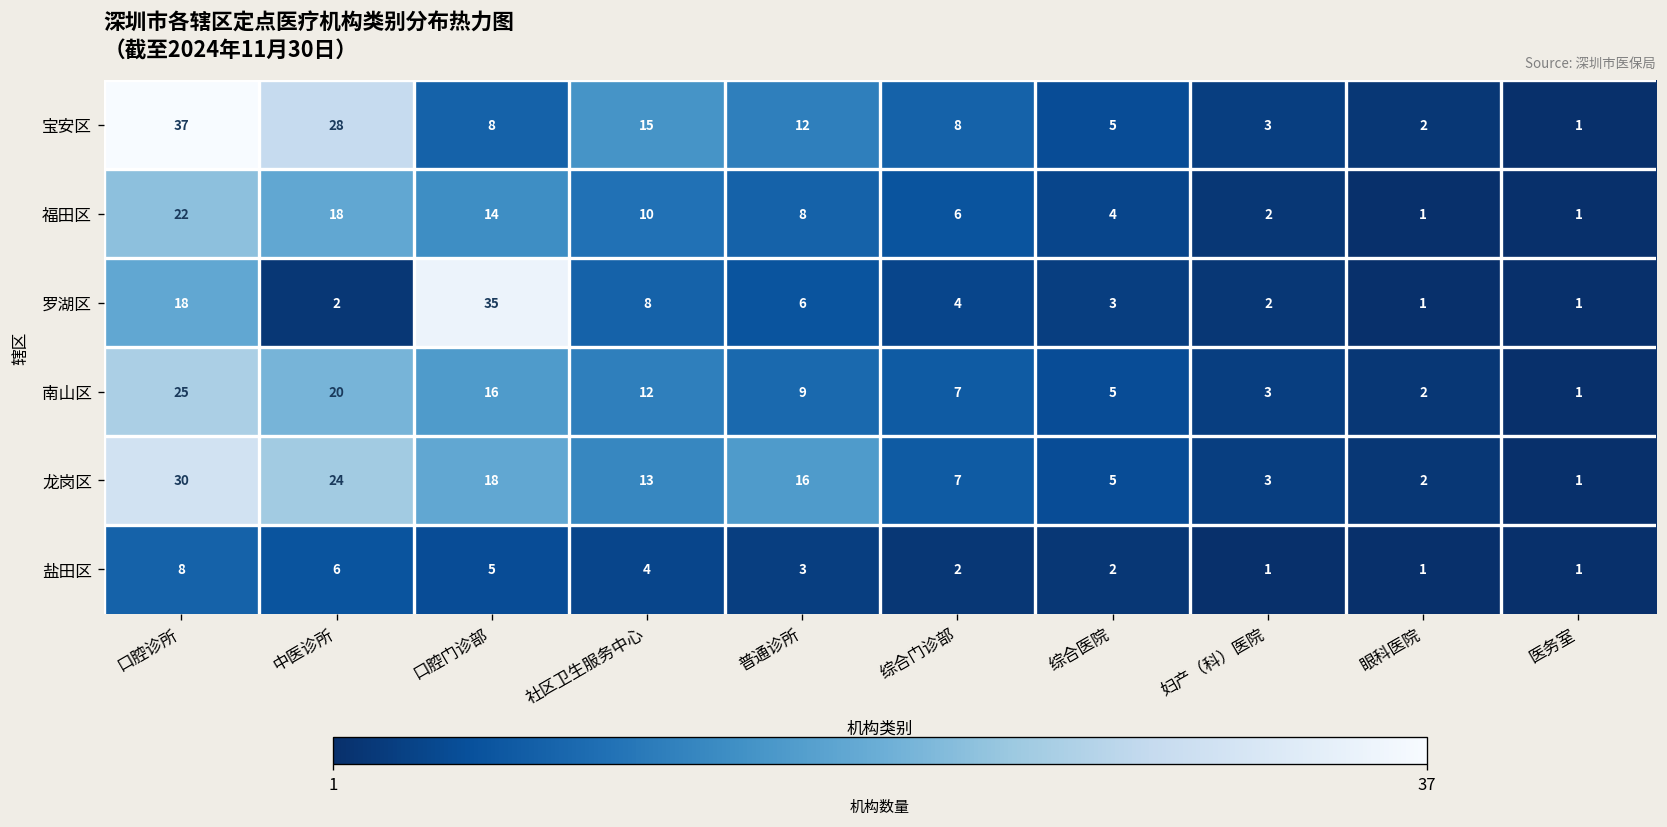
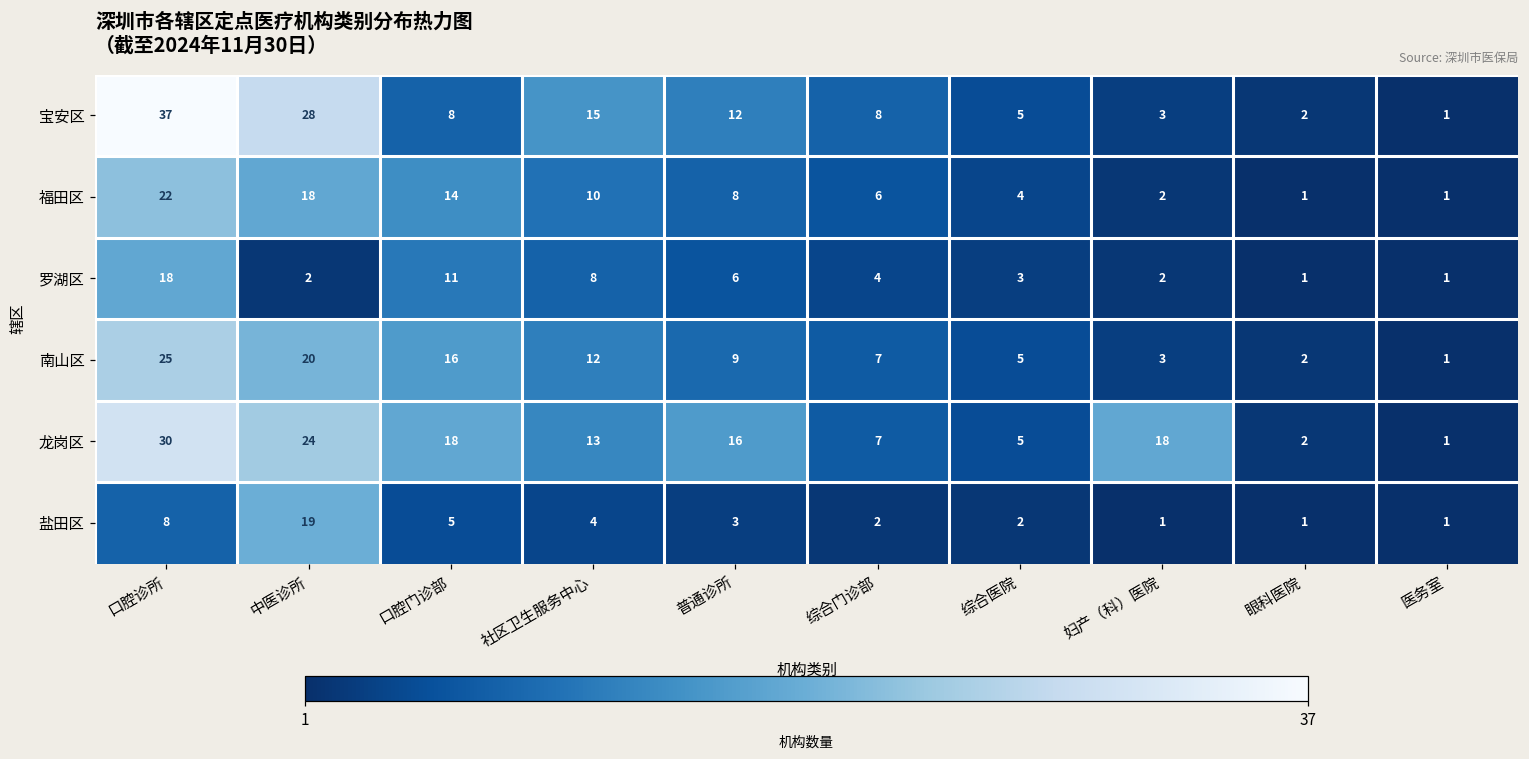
罗湖区, 口腔门诊部: 35 -> 11
龙岗区, 妇产（科）医院: 3 -> 18
盐田区, 中医诊所: 6 -> 19
